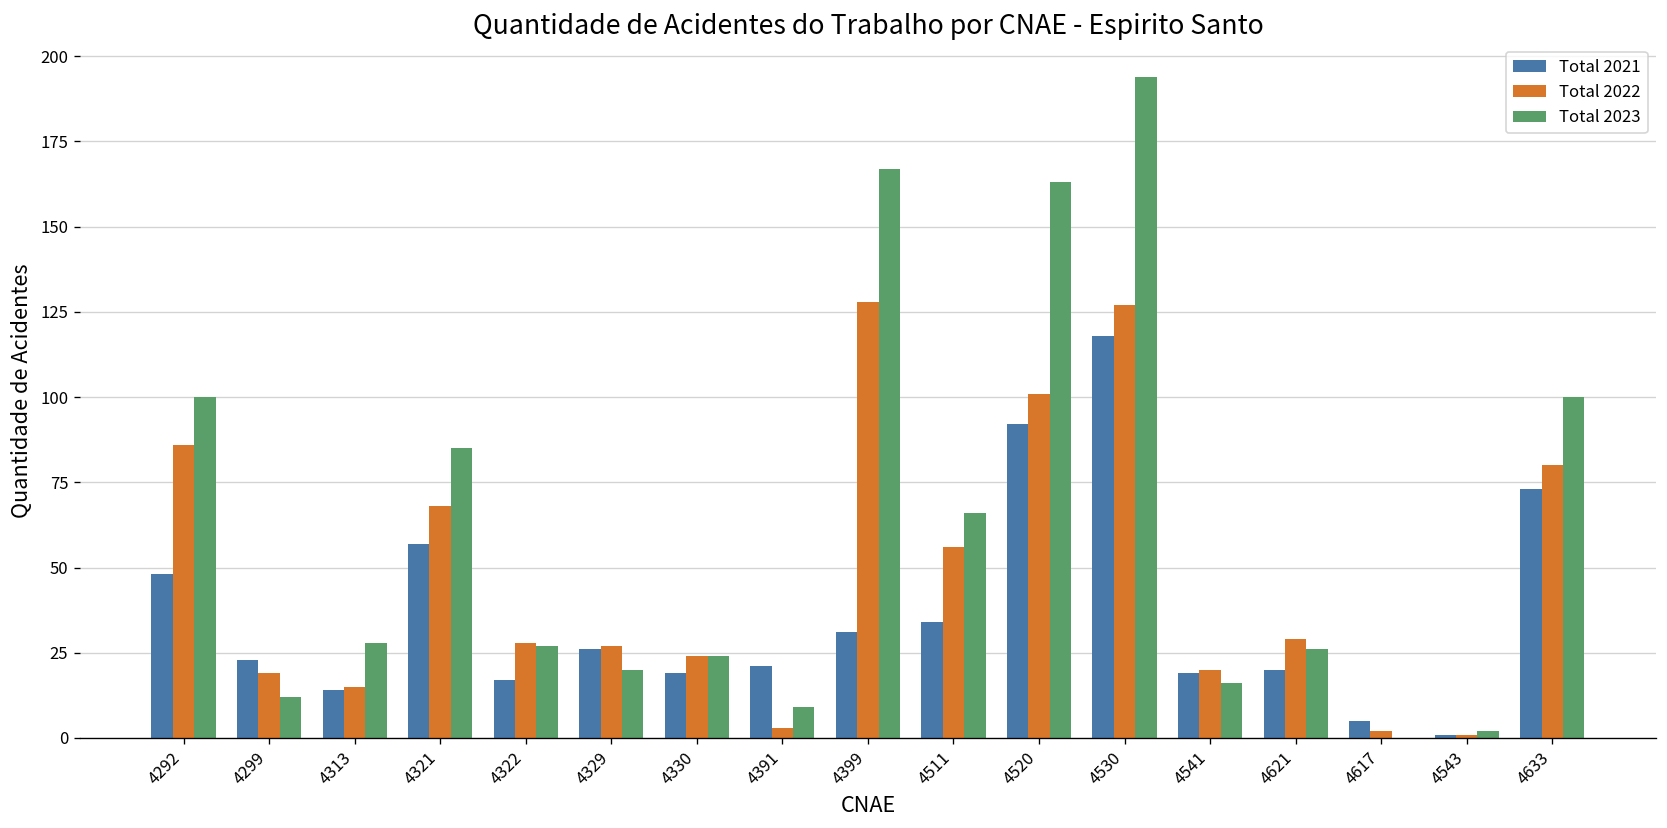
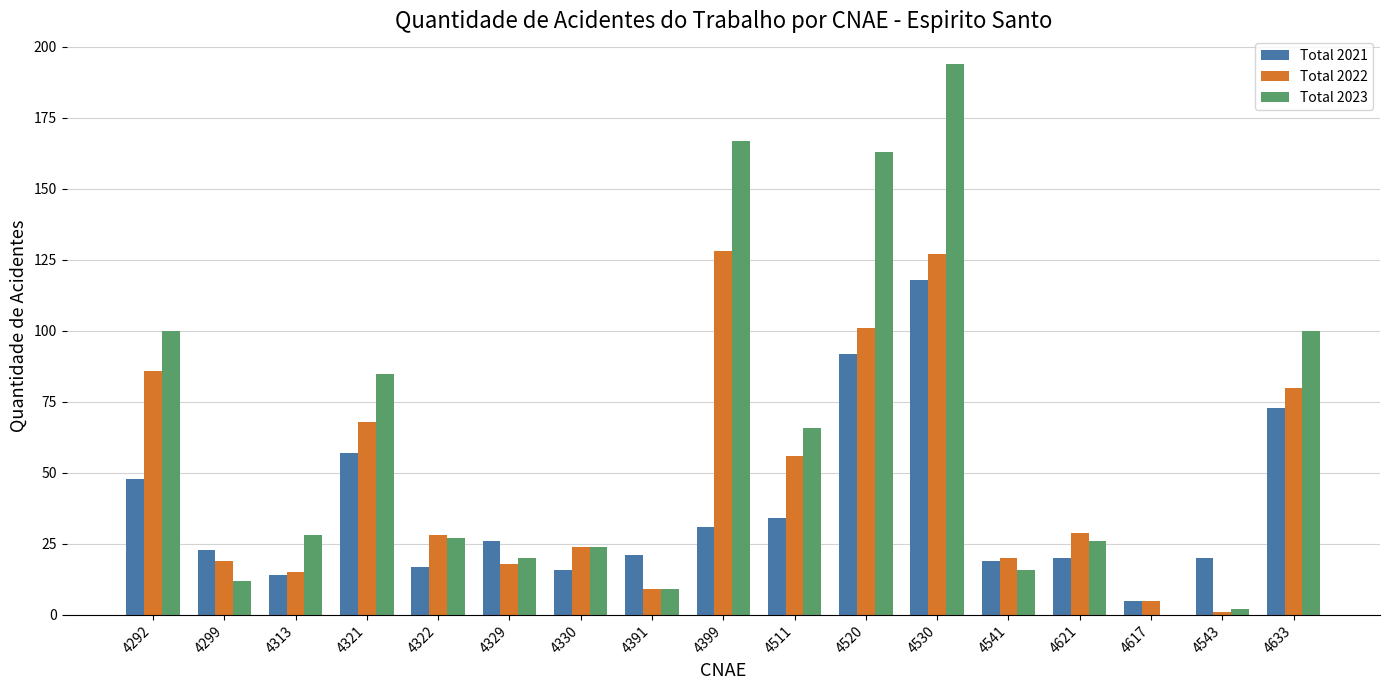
Total 2022, 4329: 27 -> 18
Total 2021, 4330: 19 -> 16
Total 2022, 4391: 3 -> 9
Total 2022, 4617: 2 -> 5
Total 2021, 4543: 1 -> 20
